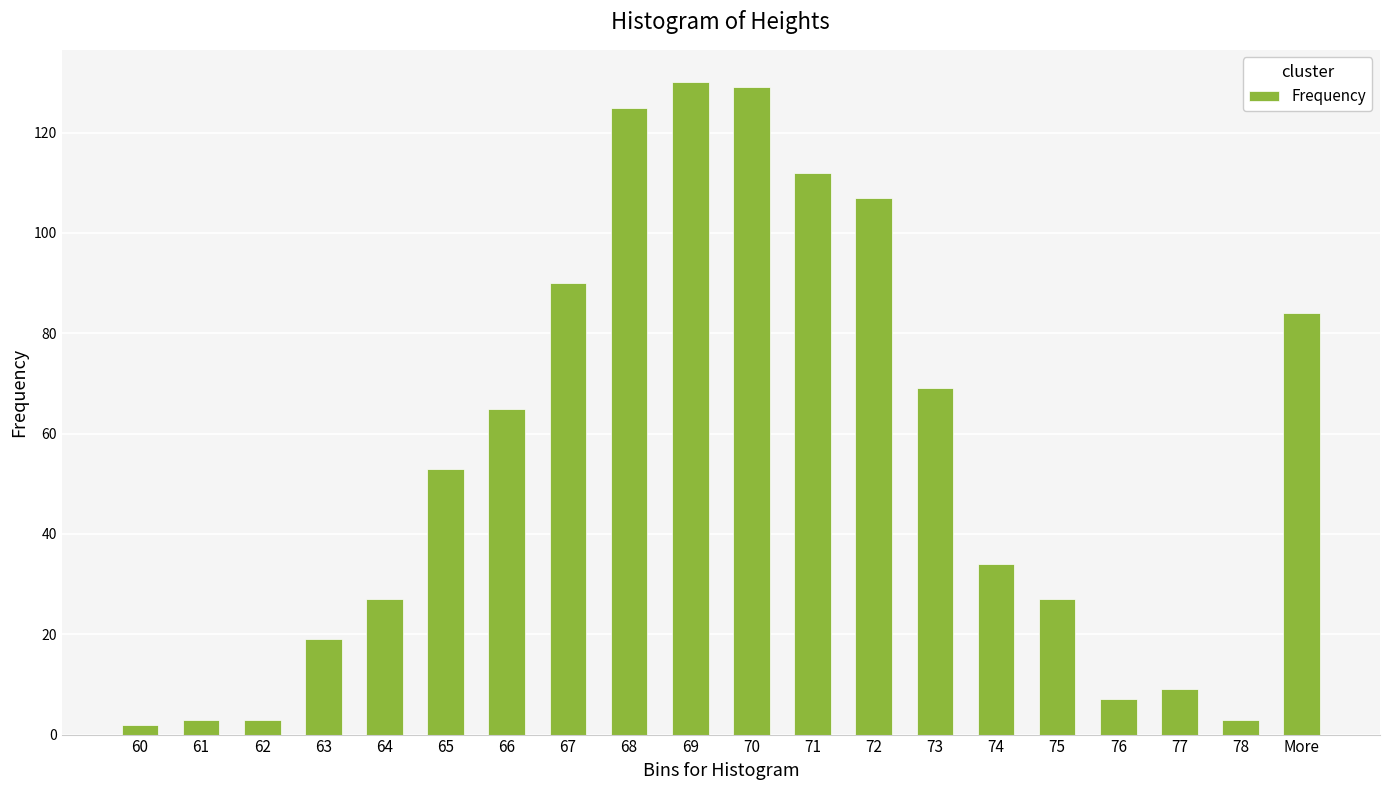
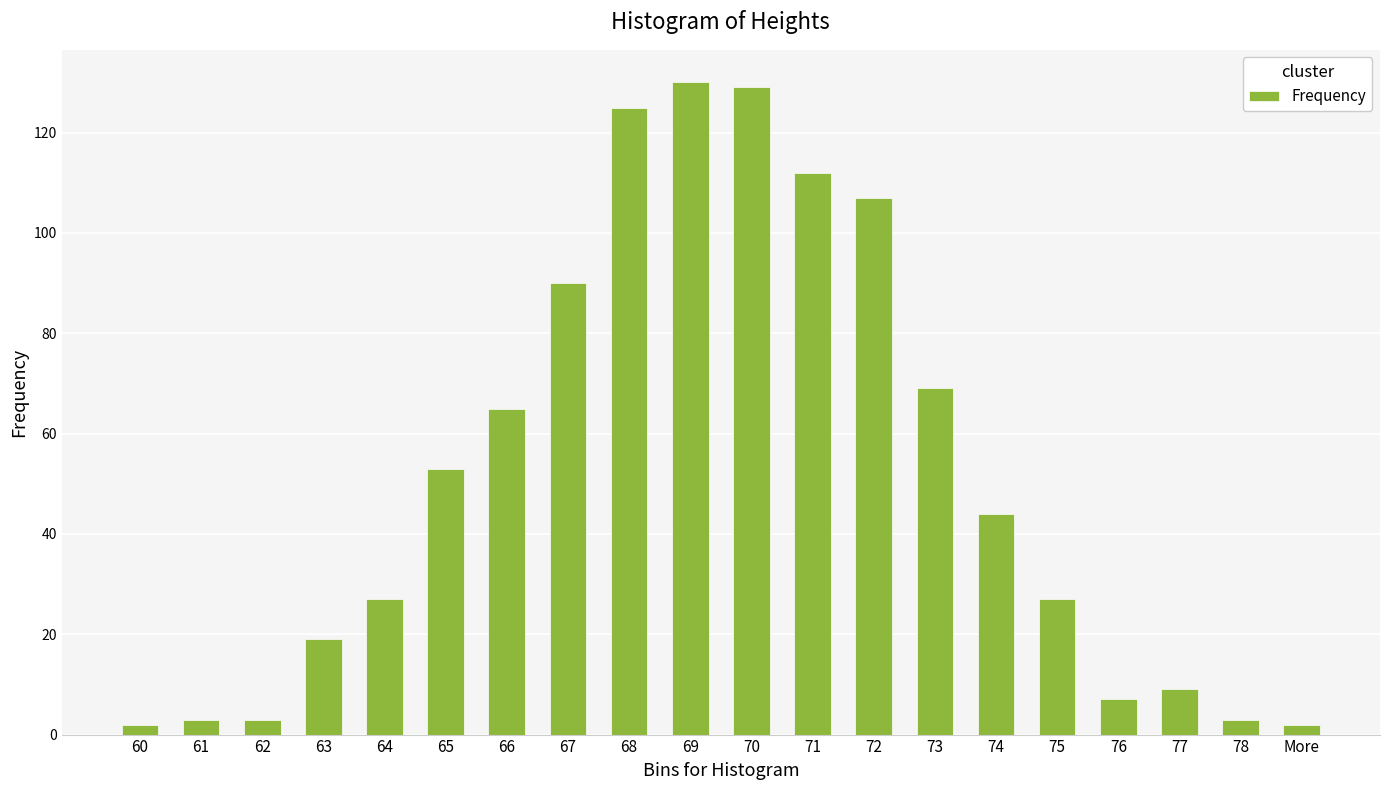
74: 34 -> 44
More: 84 -> 2
